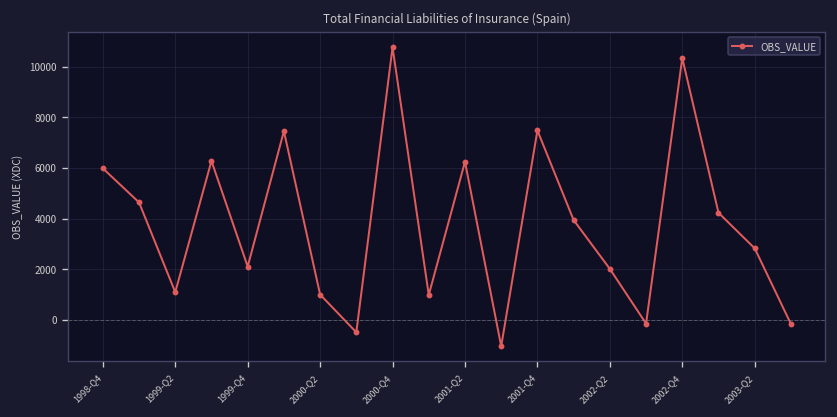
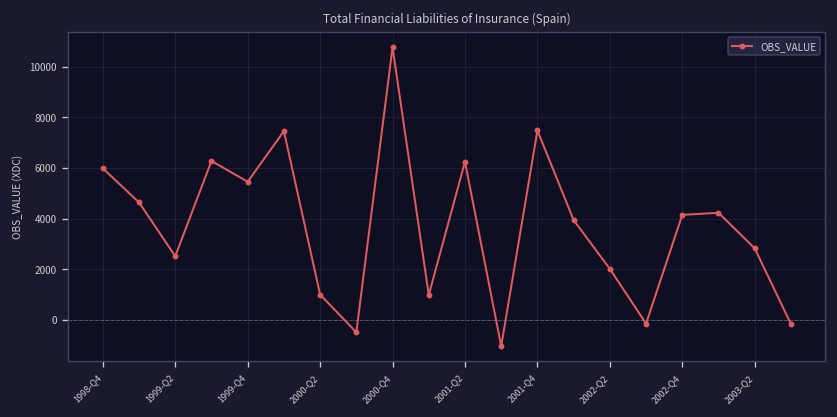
1999-Q2: 1100 -> 2500
1999-Q4: 2100 -> 5500
2002-Q4: 10300 -> 4200
